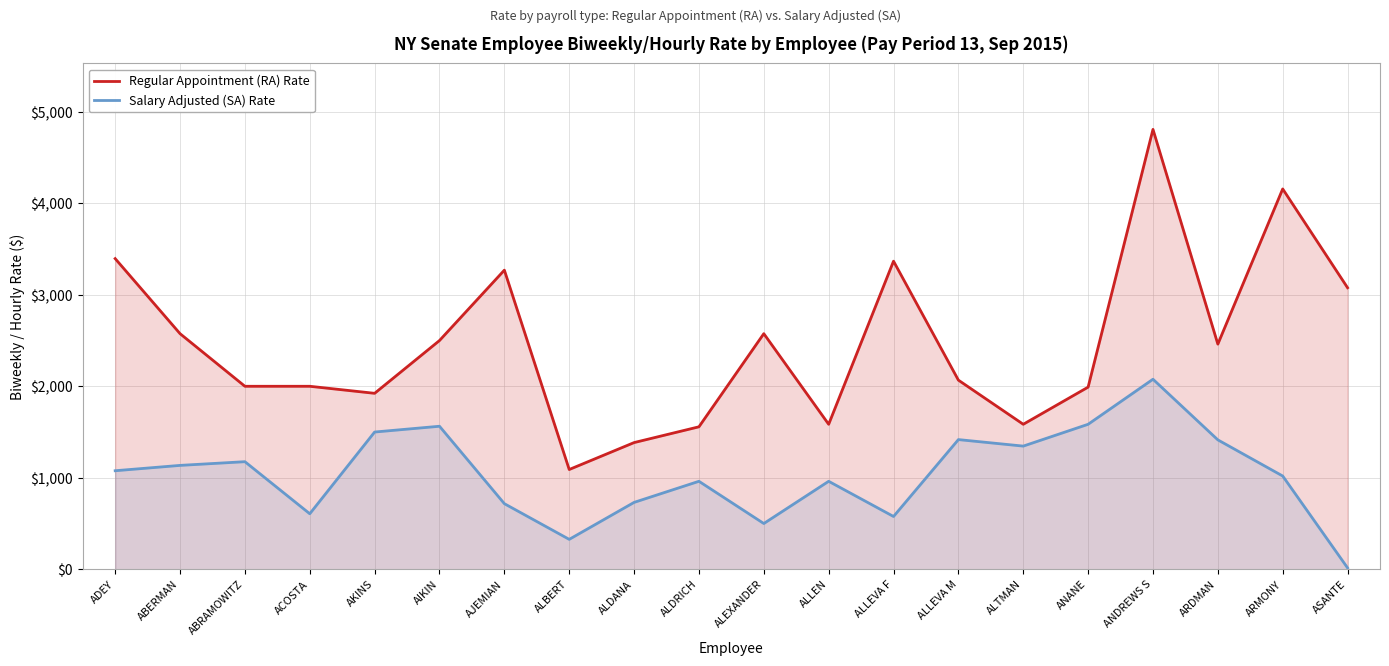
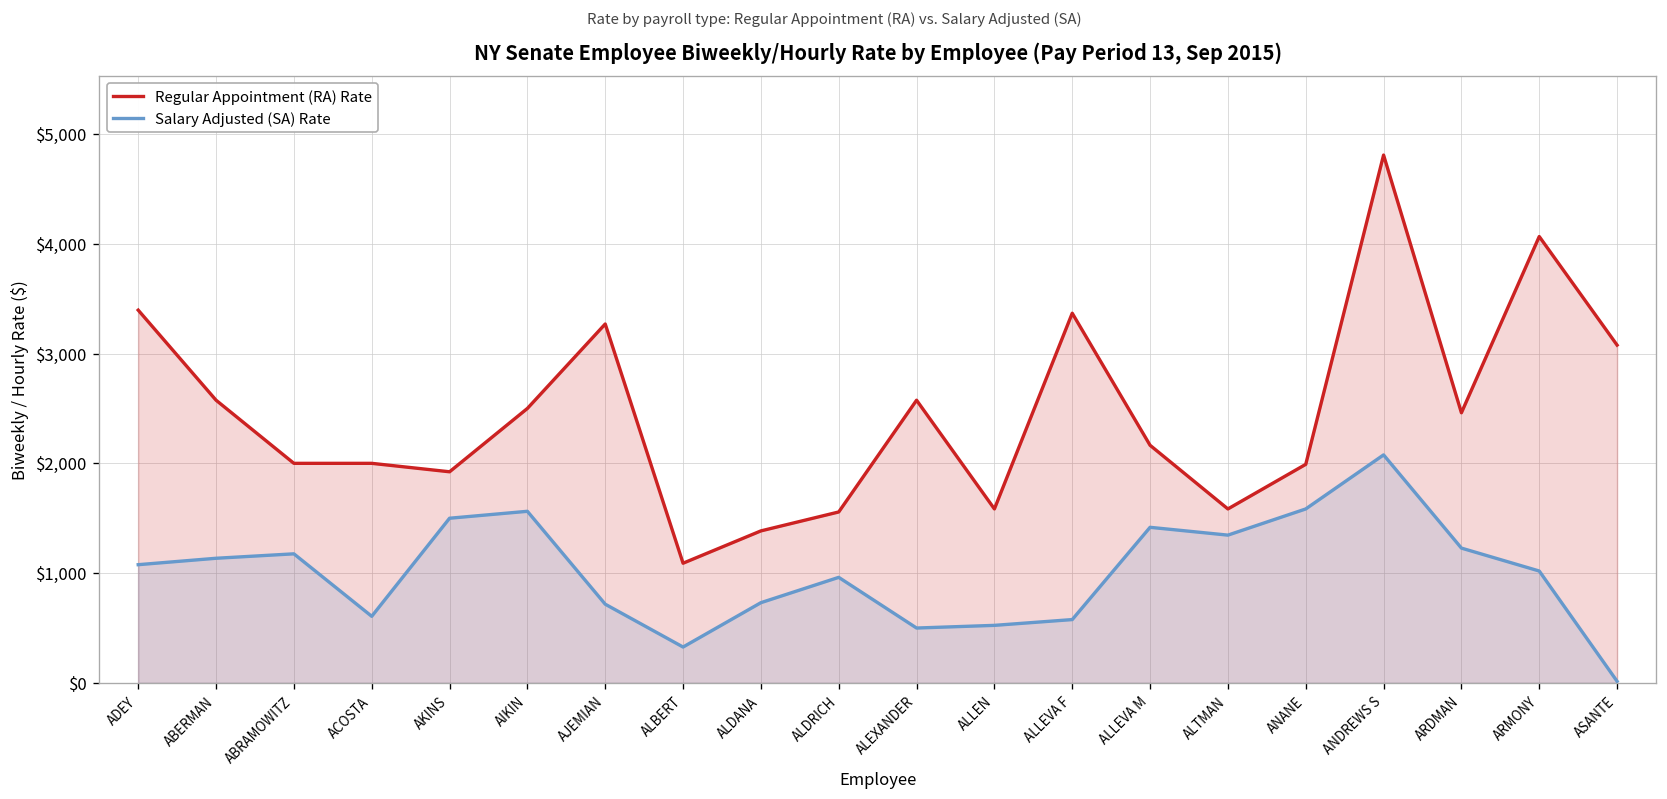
Salary Adjusted (SA) Rate, ALLEN: $1,000 -> $500
Regular Appointment (RA) Rate, ALLEVA M: $2,100 -> $2,200
Salary Adjusted (SA) Rate, ARDMAN: $1,400 -> $1,200
Regular Appointment (RA) Rate, ARMONY: $4,200 -> $4,100
